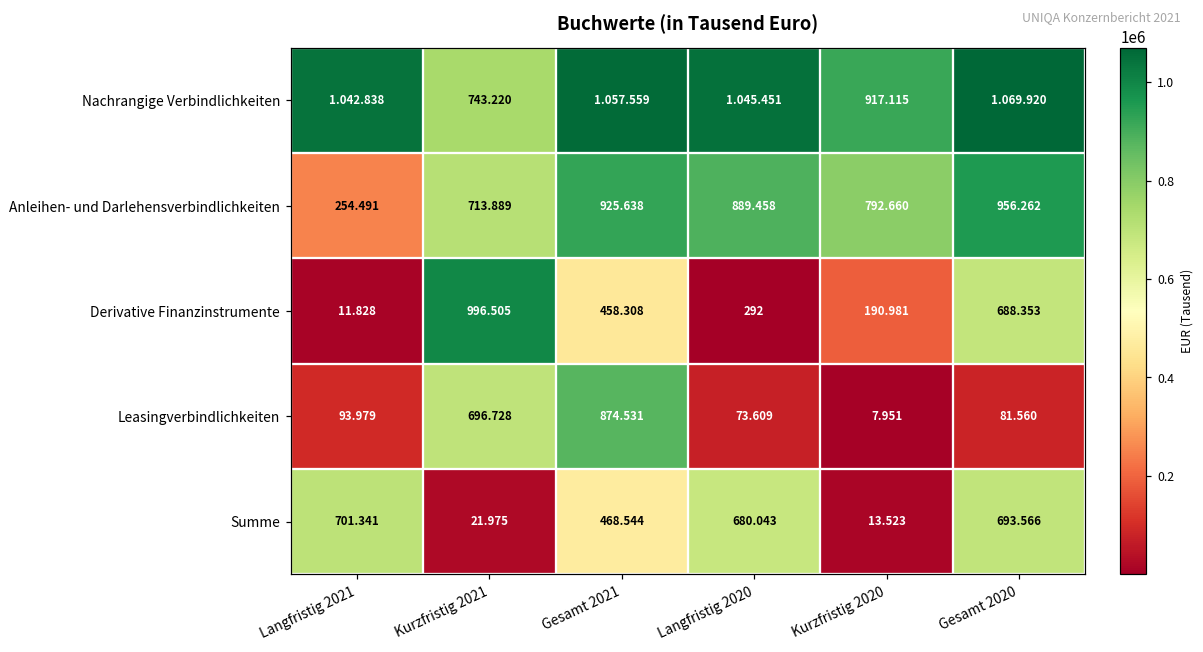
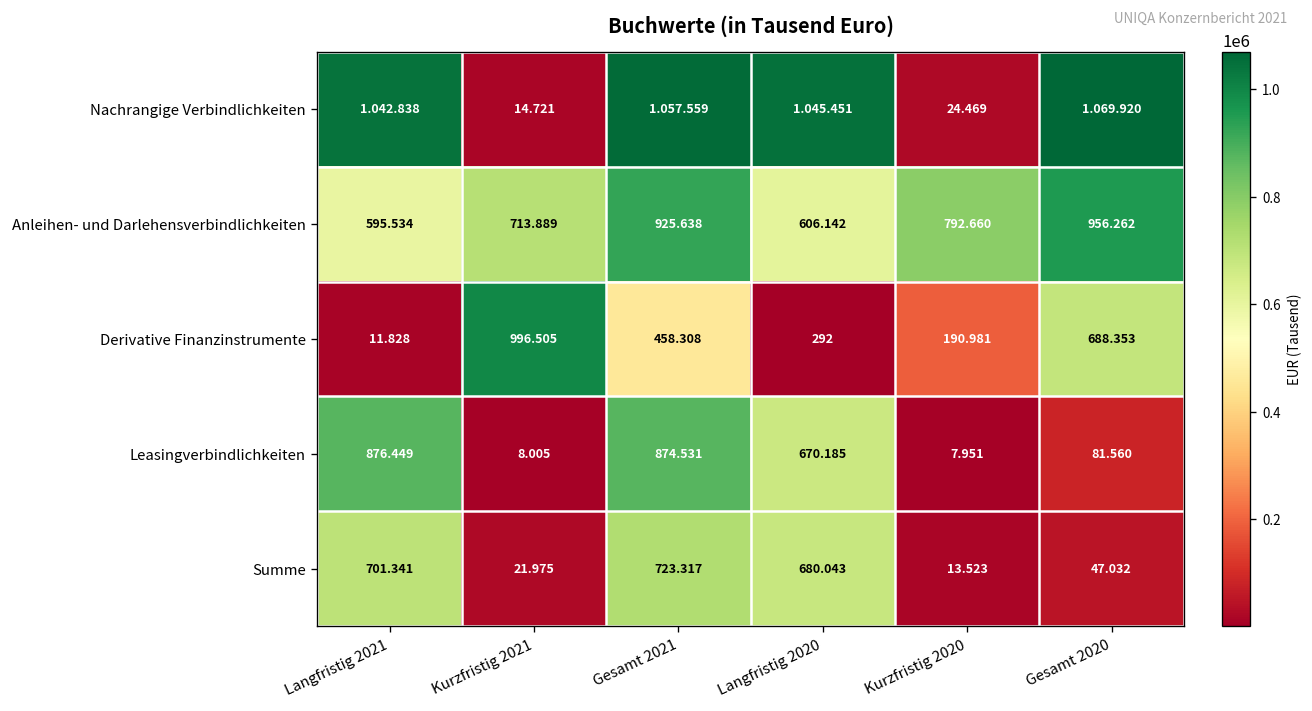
Nachrangige Verbindlichkeiten, Kurzfristig 2021: 743.220 -> 14.721
Nachrangige Verbindlichkeiten, Kurzfristig 2020: 917.115 -> 24.469
Anleihen- und Darlehensverbindlichkeiten, Langfristig 2021: 254.491 -> 595.534
Anleihen- und Darlehensverbindlichkeiten, Langfristig 2020: 889.458 -> 606.142
Leasingverbindlichkeiten, Langfristig 2021: 93.979 -> 876.449
Leasingverbindlichkeiten, Kurzfristig 2021: 696.728 -> 8.005
Leasingverbindlichkeiten, Langfristig 2020: 73.609 -> 670.185
Summe, Gesamt 2021: 468.544 -> 723.317
Summe, Gesamt 2020: 693.566 -> 47.032
